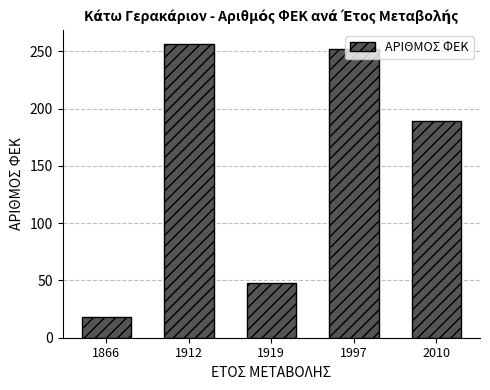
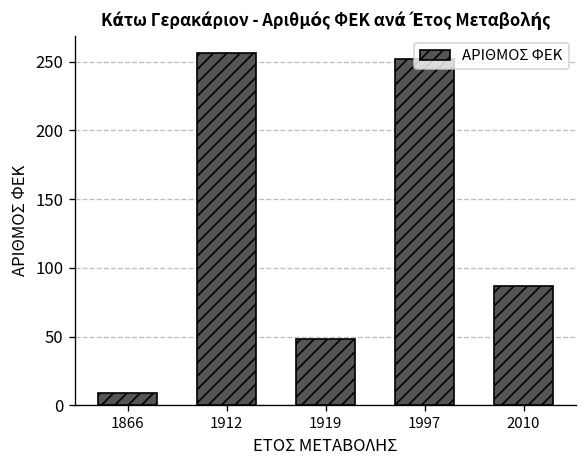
1866: 18 -> 9
2010: 189 -> 87
